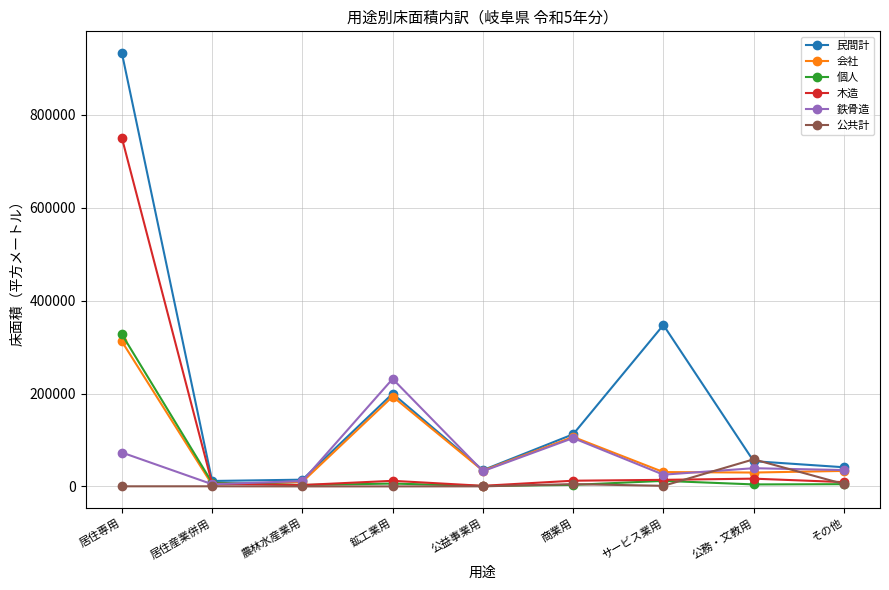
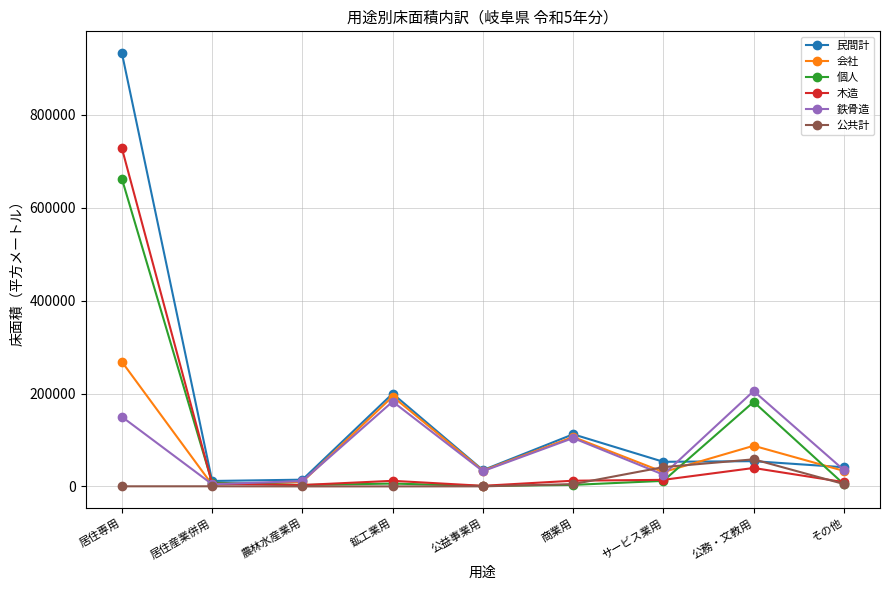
会社, 居住専用: 310000 -> 270000
個人, 居住専用: 330000 -> 660000
木造, 居住専用: 750000 -> 730000
鉄骨造, 居住専用: 70000 -> 150000
鉄骨造, 鉱工業用: 230000 -> 180000
民間計, サービス業用: 350000 -> 50000
公共計, サービス業用: 0 -> 40000
会社, 公務・文教用: 30000 -> 90000
個人, 公務・文教用: 0 -> 180000
木造, 公務・文教用: 20000 -> 40000
鉄骨造, 公務・文教用: 40000 -> 210000
